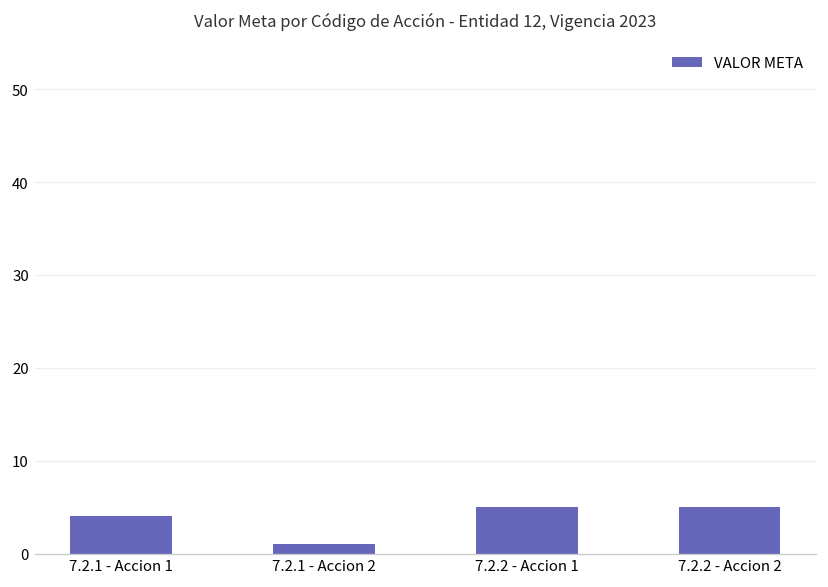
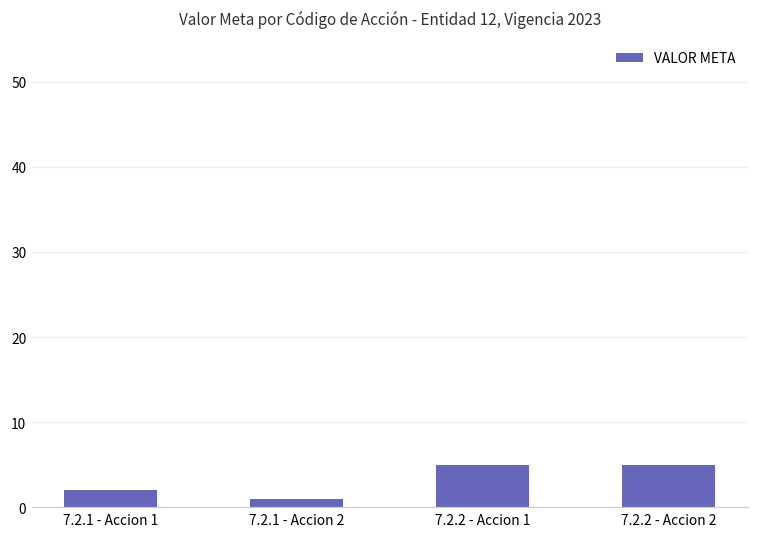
7.2.1 - Accion 1: 4 -> 2
